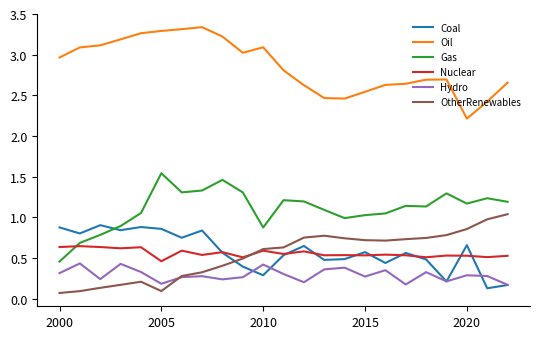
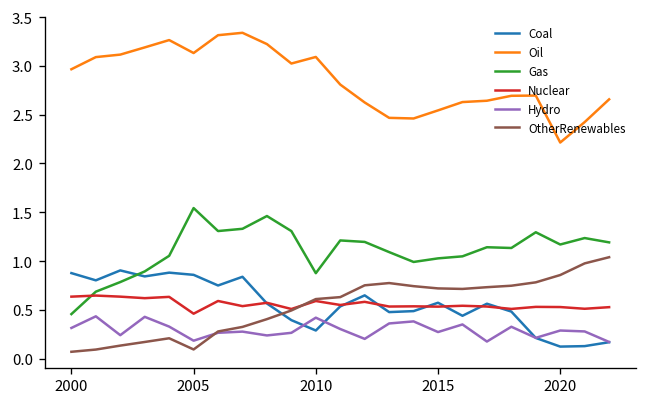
Oil, 2005: 3.3 -> 3.1
Coal, 2020: 0.7 -> 0.1
